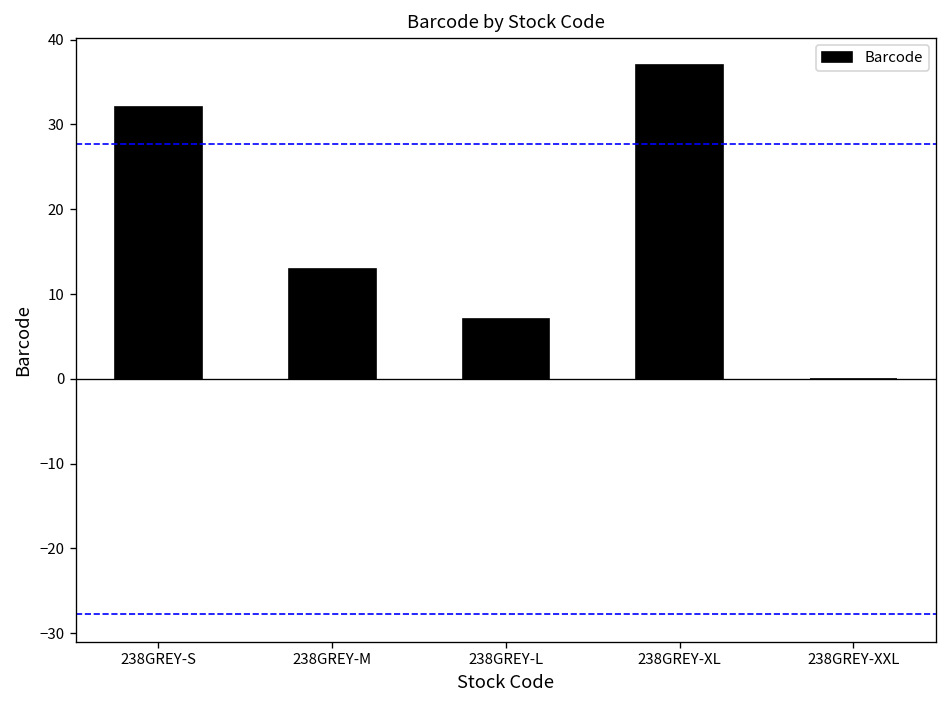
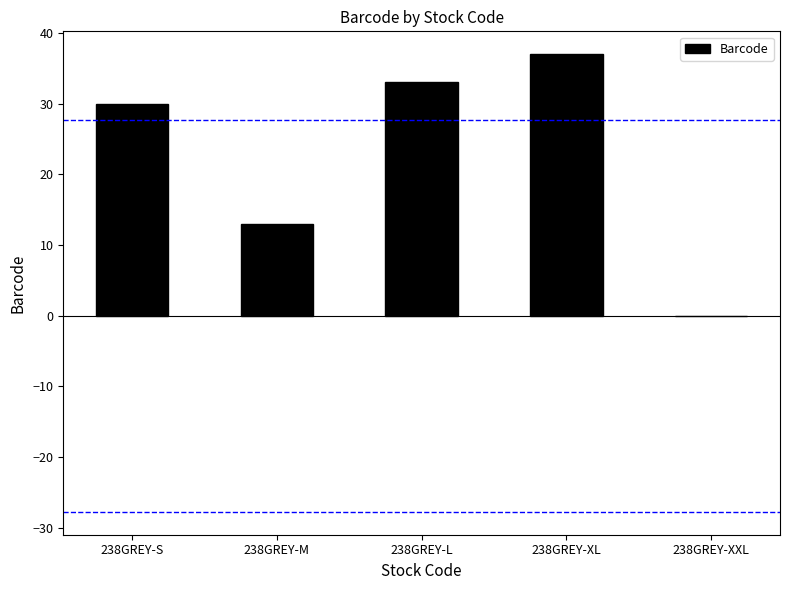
238GREY-S: 32 -> 30
238GREY-L: 7 -> 33
